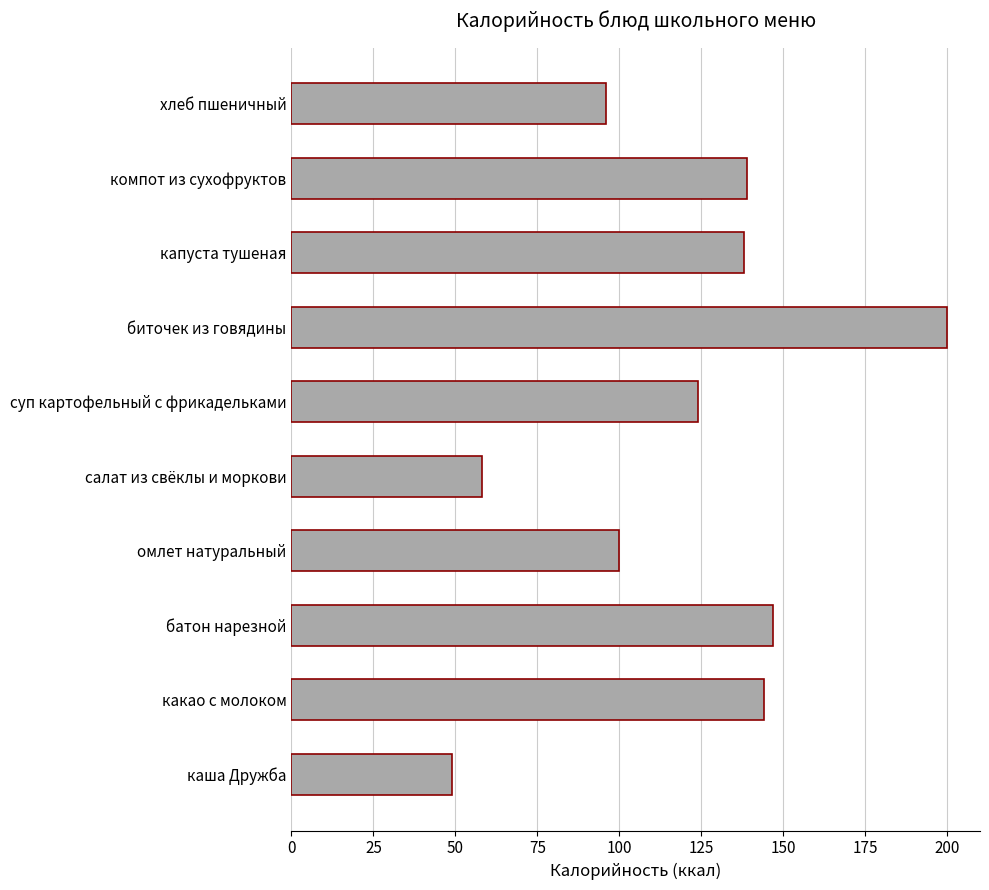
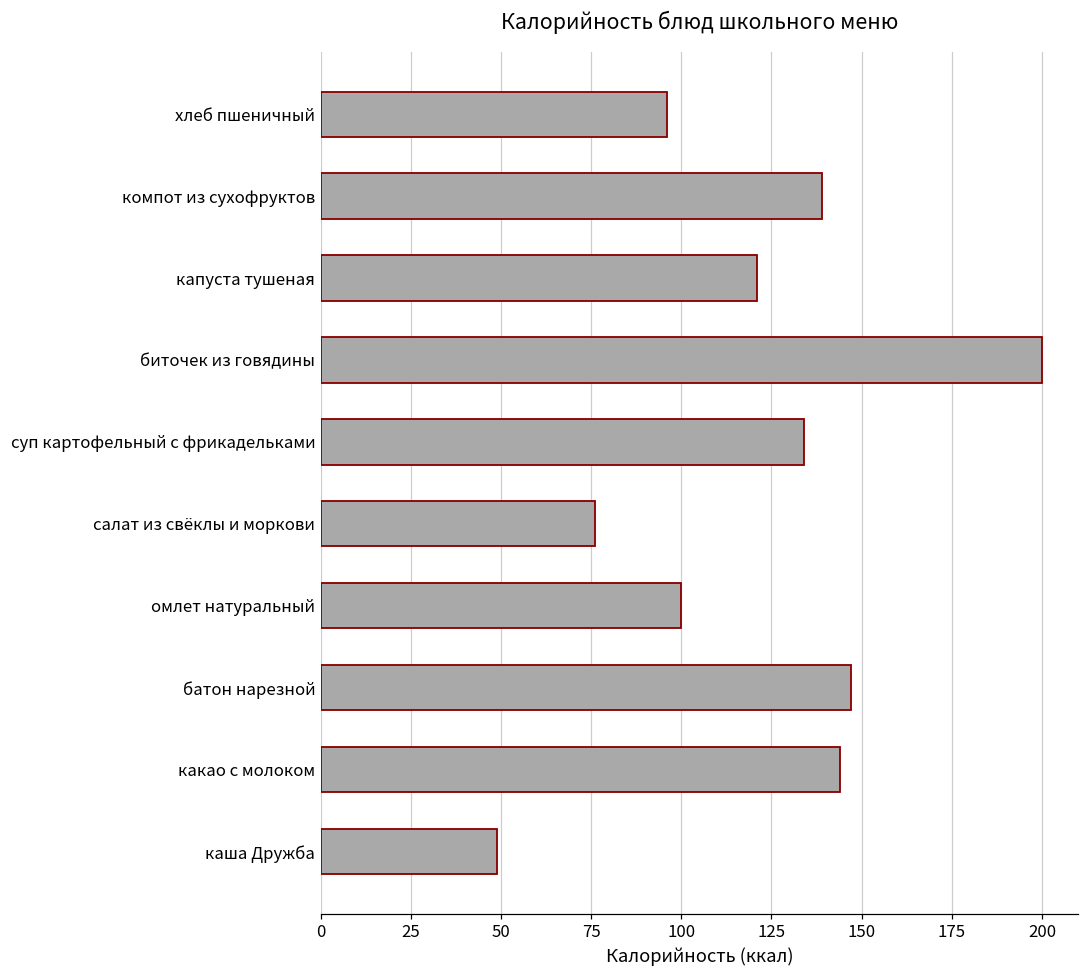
капуста тушеная: 138 -> 121
суп картофельный с фрикадельками: 124 -> 134
салат из свёклы и моркови: 58 -> 76
